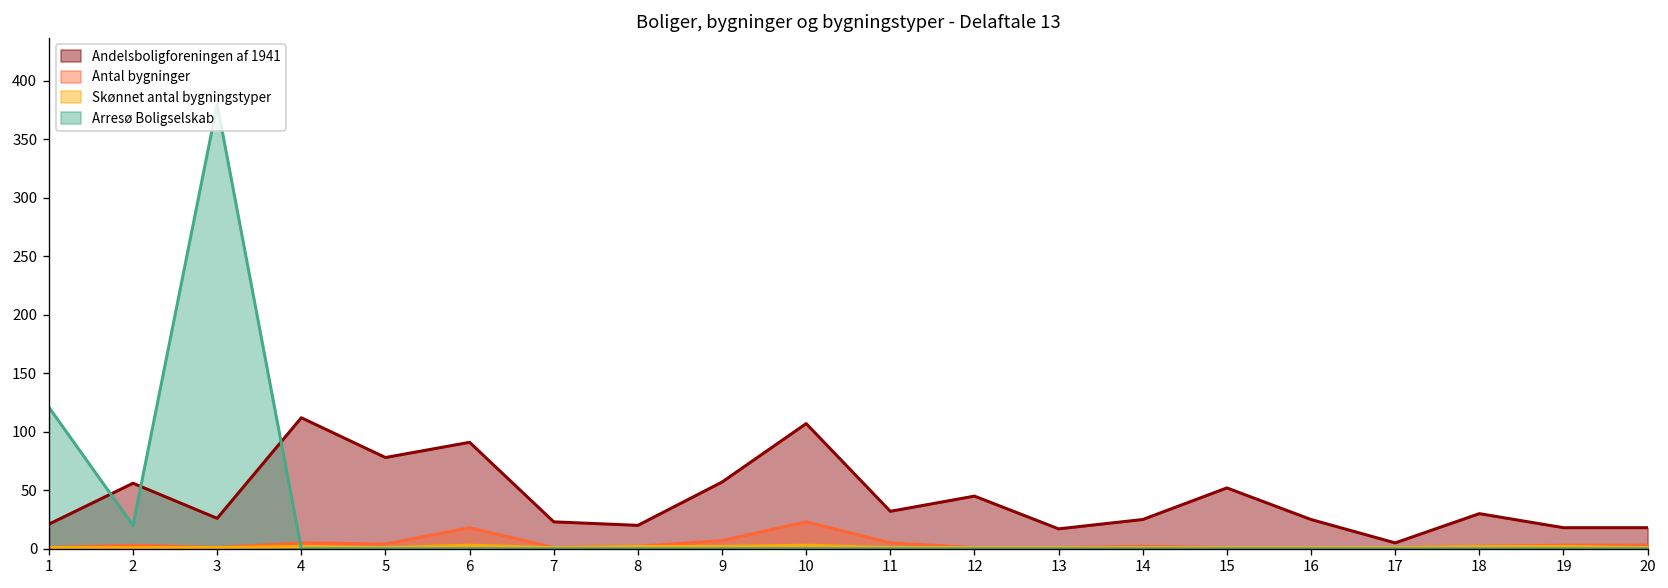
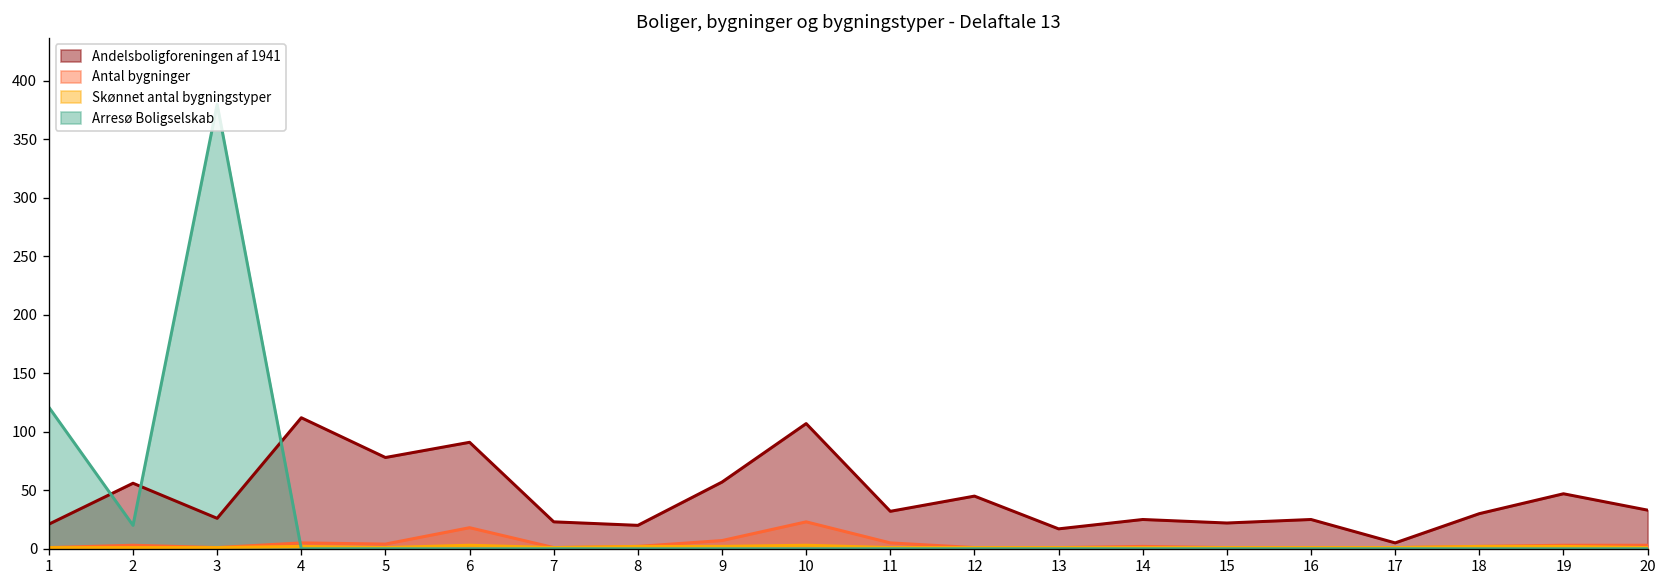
Andelsboligforeningen af 1941, 15: 50 -> 20
Andelsboligforeningen af 1941, 19: 20 -> 50
Andelsboligforeningen af 1941, 20: 20 -> 30
